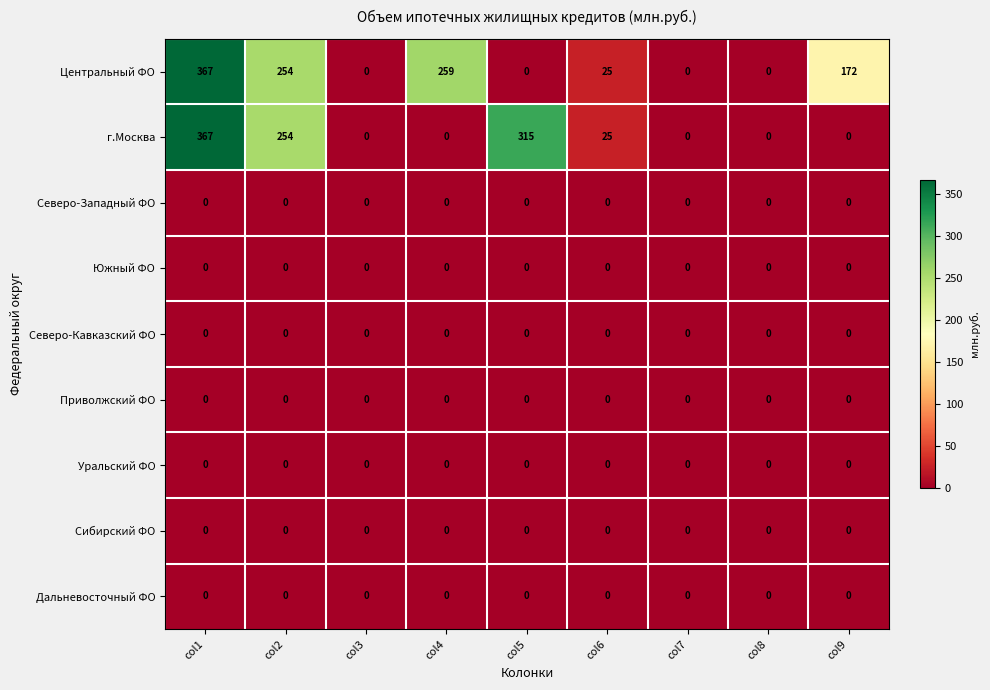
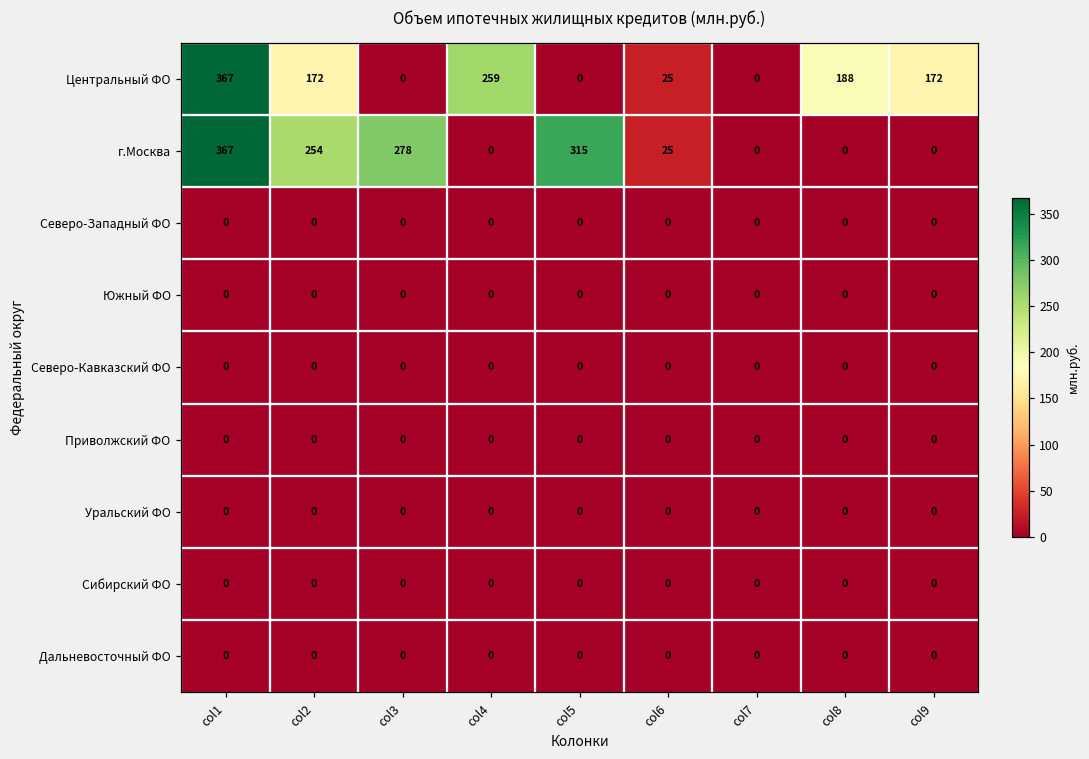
Центральный ФО, col2: 254 -> 172
Центральный ФО, col8: 0 -> 188
г.Москва, col3: 0 -> 278
